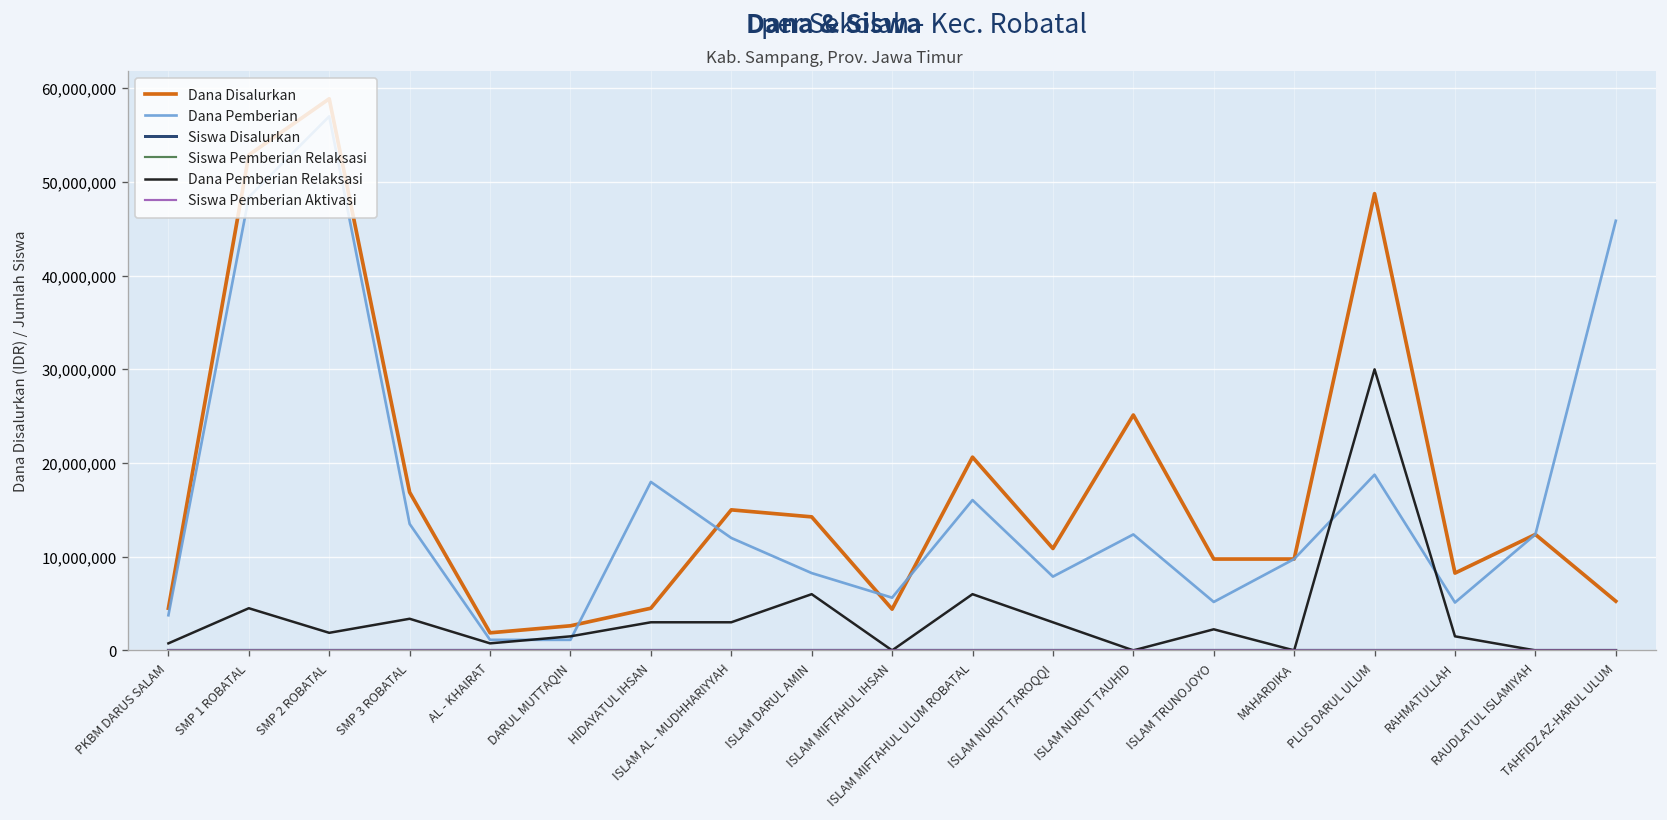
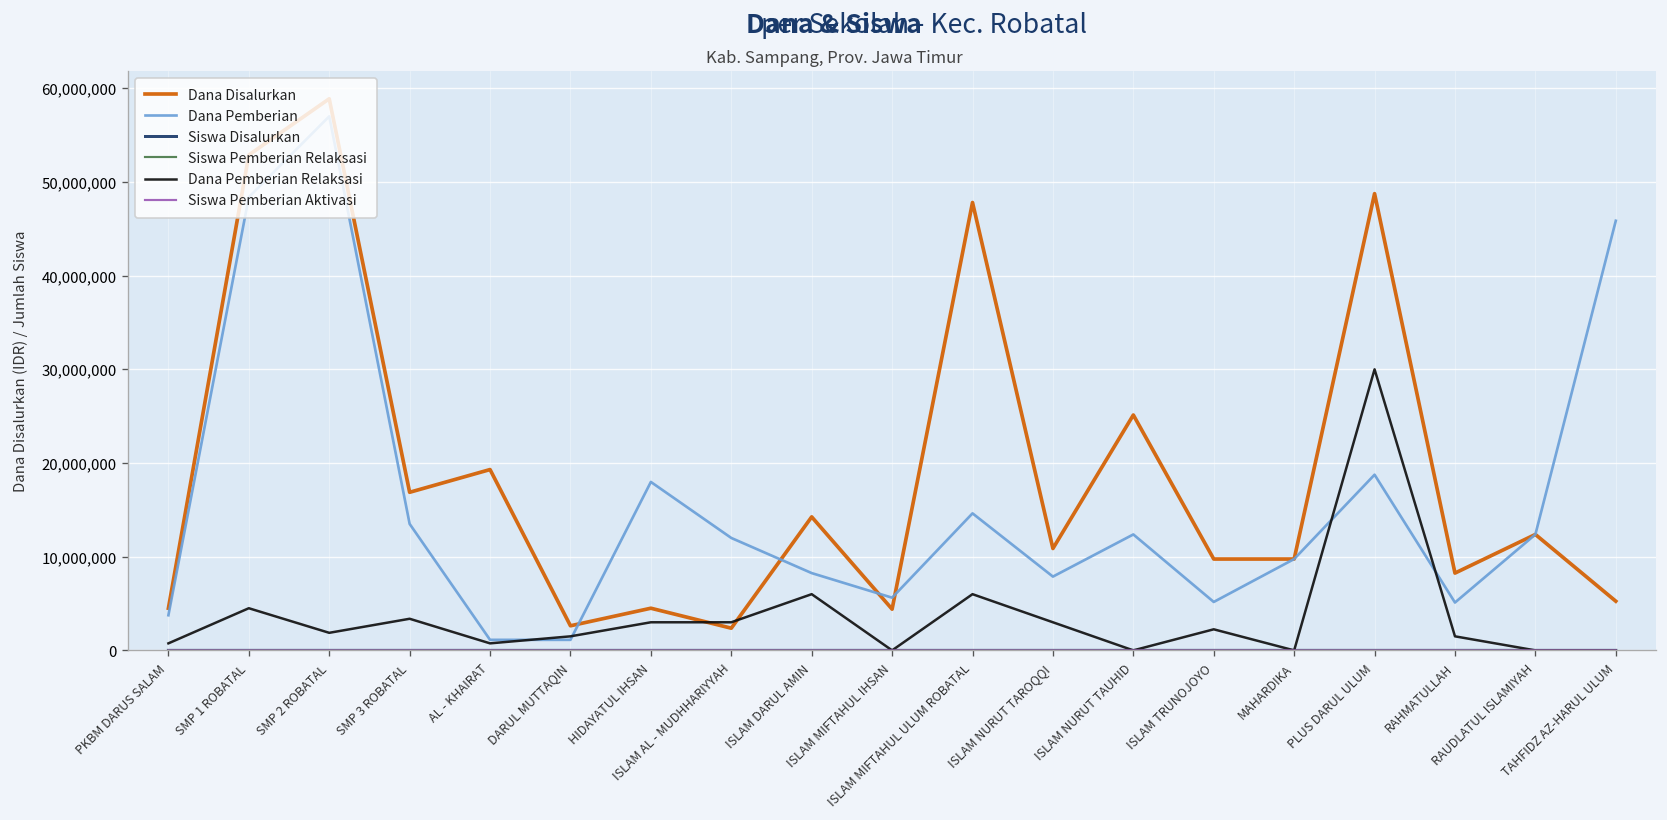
Dana Disalurkan, AL - KHAIRAT: 2,000,000 -> 19,000,000
Dana Disalurkan, ISLAM AL - MUDHHARIYYAH: 15,000,000 -> 2,000,000
Dana Disalurkan, ISLAM MIFTAHUL ULUM ROBATAL: 21,000,000 -> 48,000,000
Dana Pemberian, ISLAM MIFTAHUL ULUM ROBATAL: 16,000,000 -> 15,000,000
